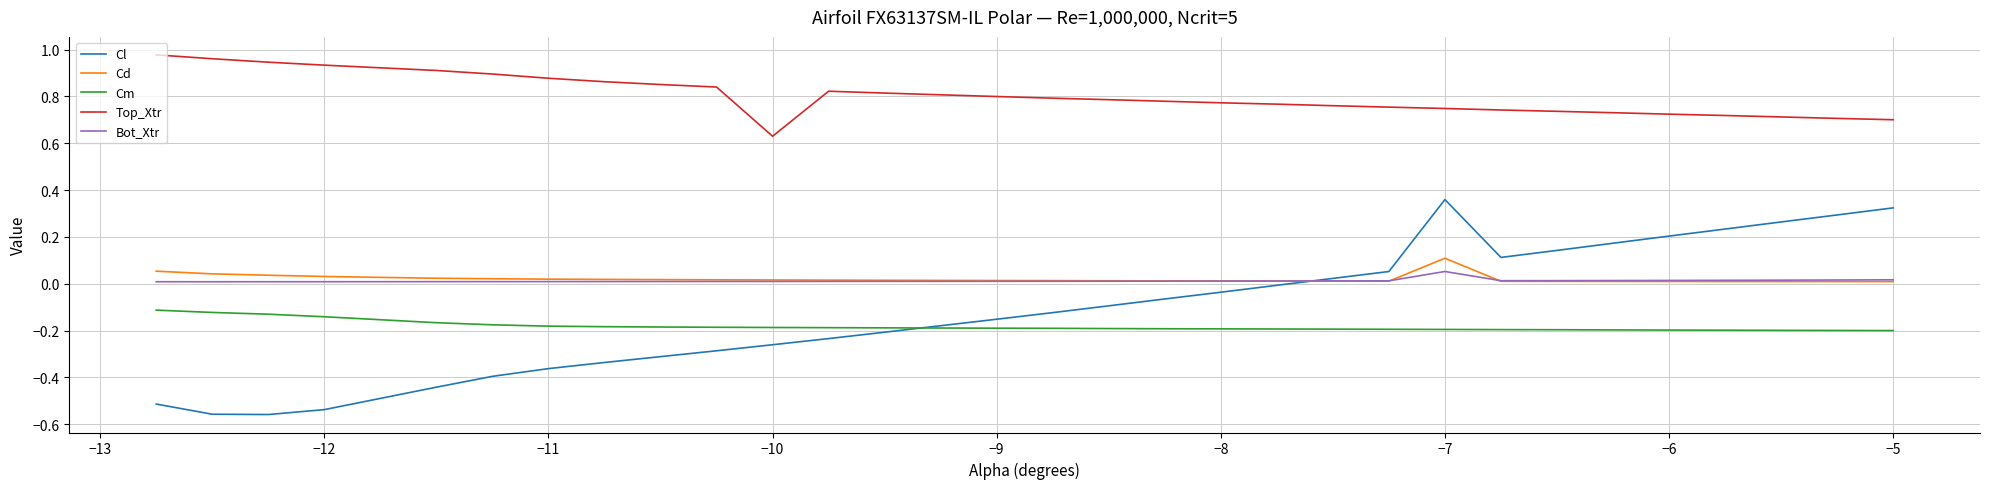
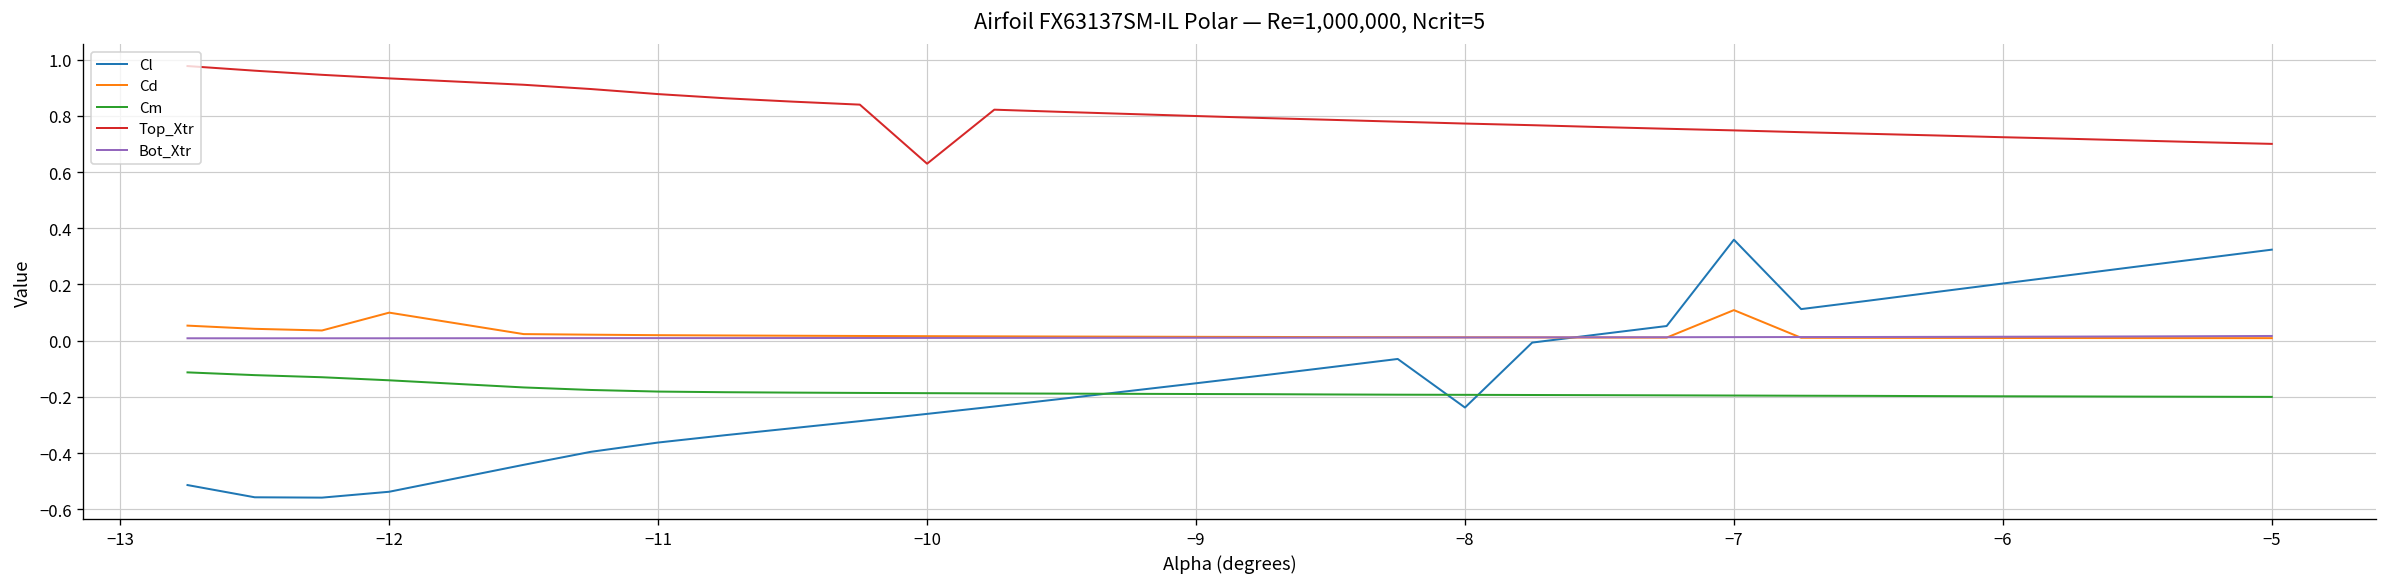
Cd, −12: 0.03 -> 0.10
Cl, −8: -0.04 -> -0.24
Bot_Xtr, −7: 0.05 -> 0.01
